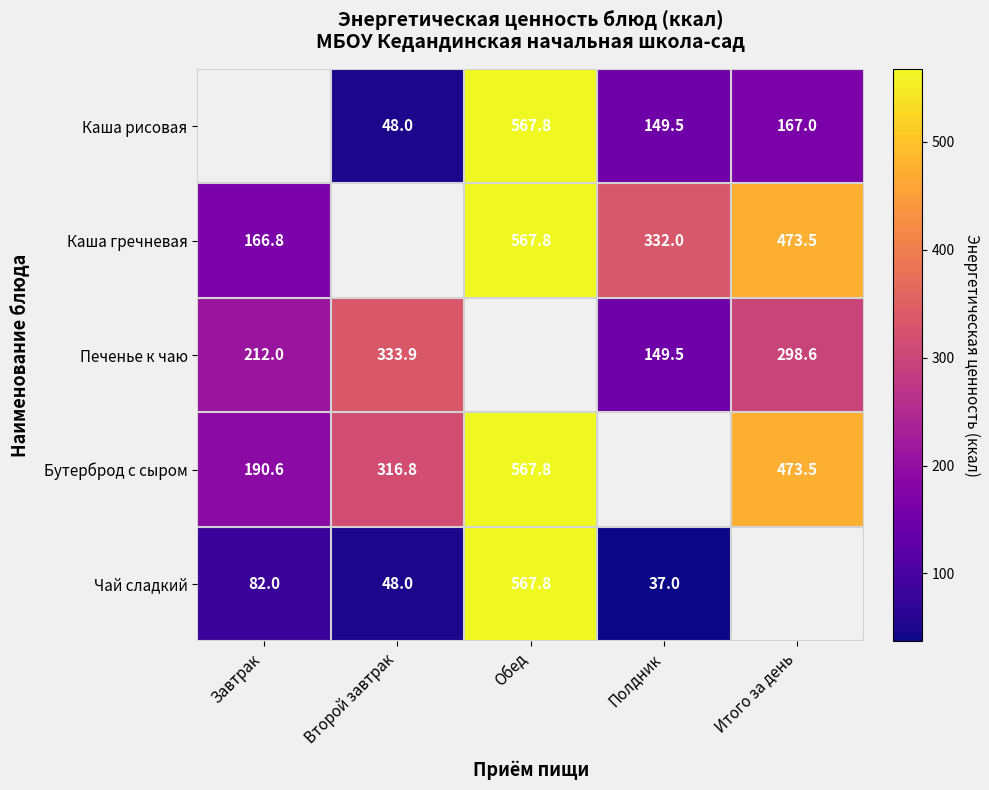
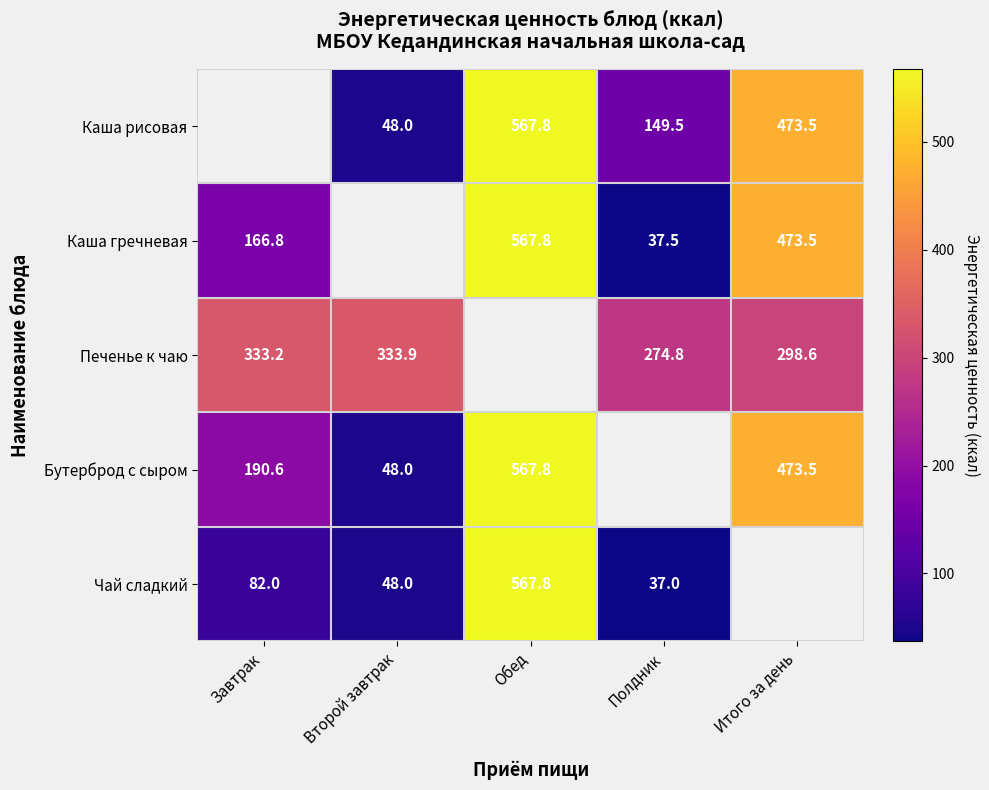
Каша рисовая, Итого за день: 167.0 -> 473.5
Каша гречневая, Полдник: 332.0 -> 37.5
Печенье к чаю, Завтрак: 212.0 -> 333.2
Печенье к чаю, Полдник: 149.5 -> 274.8
Бутерброд с сыром, Второй завтрак: 316.8 -> 48.0
